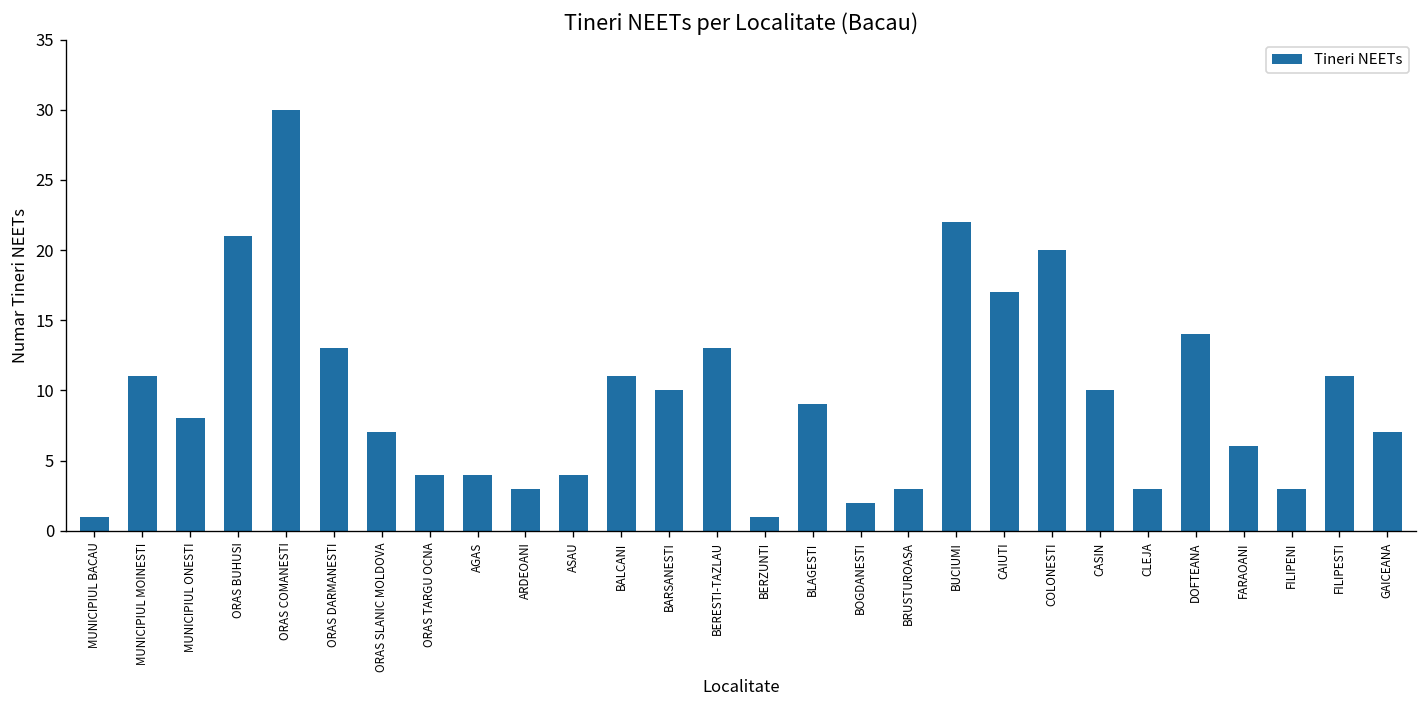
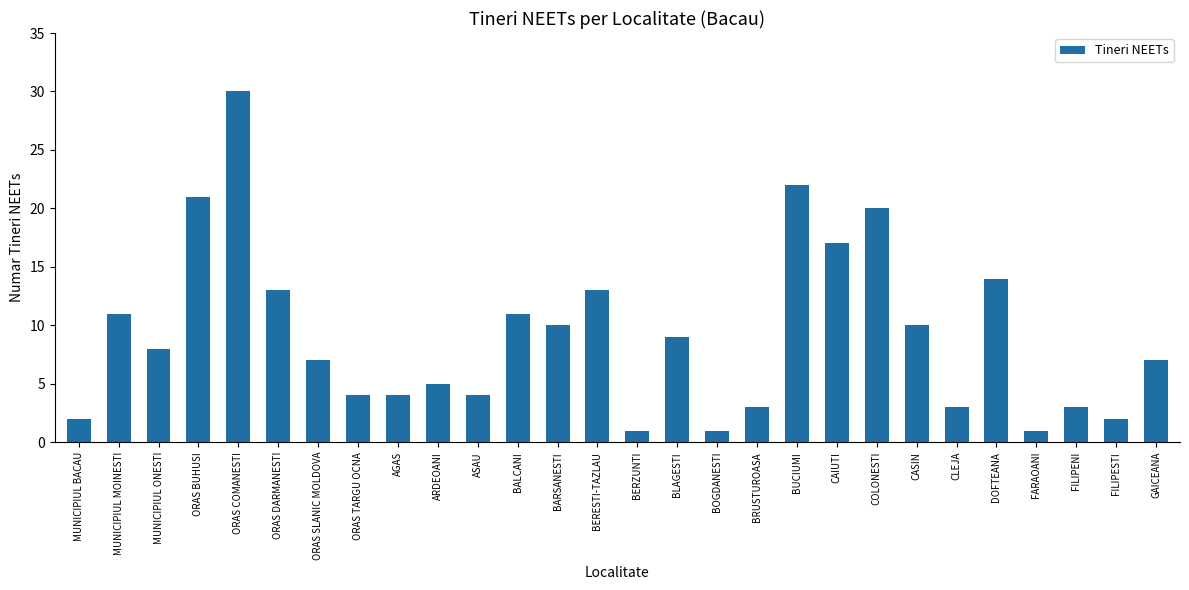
MUNICIPIUL BACAU: 1 -> 2
ARDEOANI: 3 -> 5
BOGDANESTI: 2 -> 1
FARAOANI: 6 -> 1
FILIPESTI: 11 -> 2
